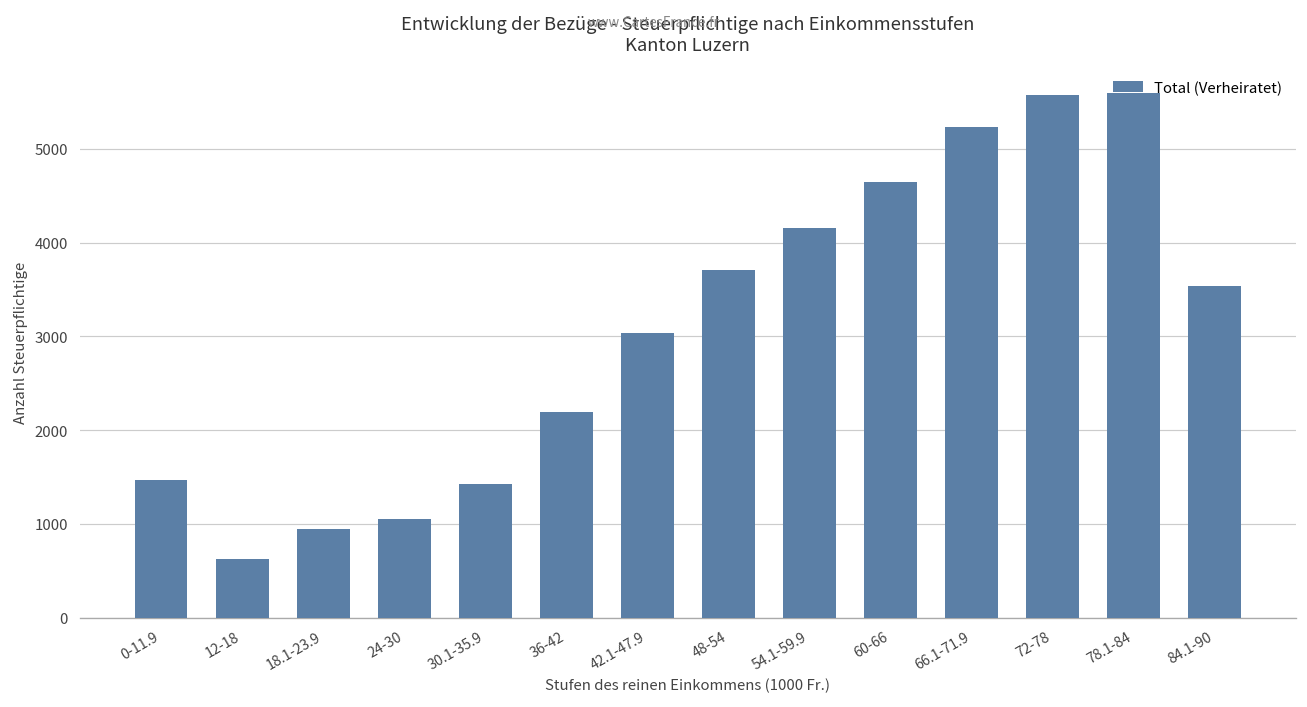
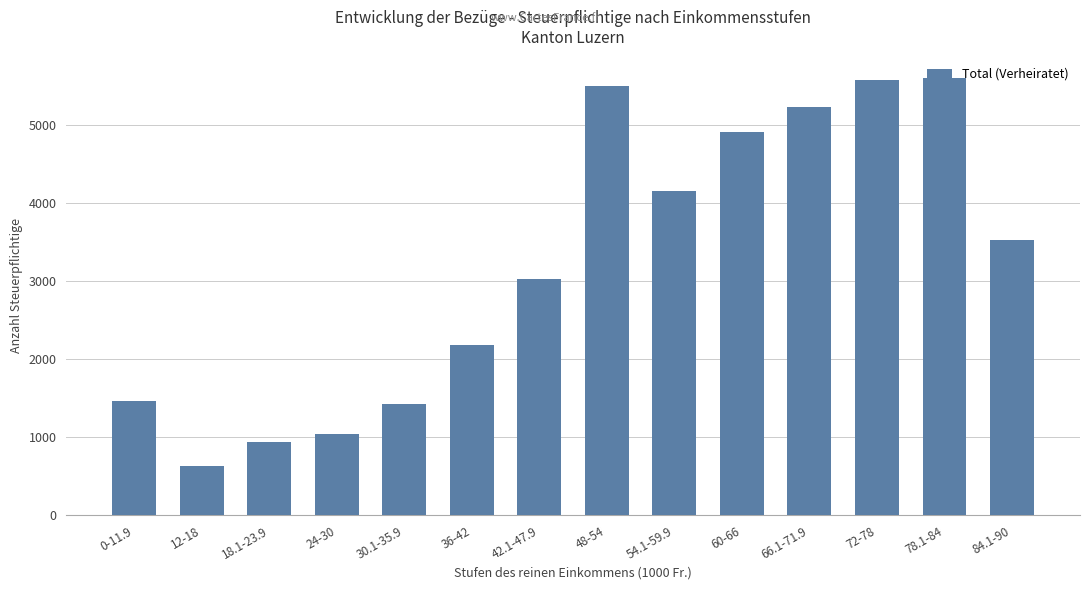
48-54: 3700 -> 5500
60-66: 4600 -> 4900
